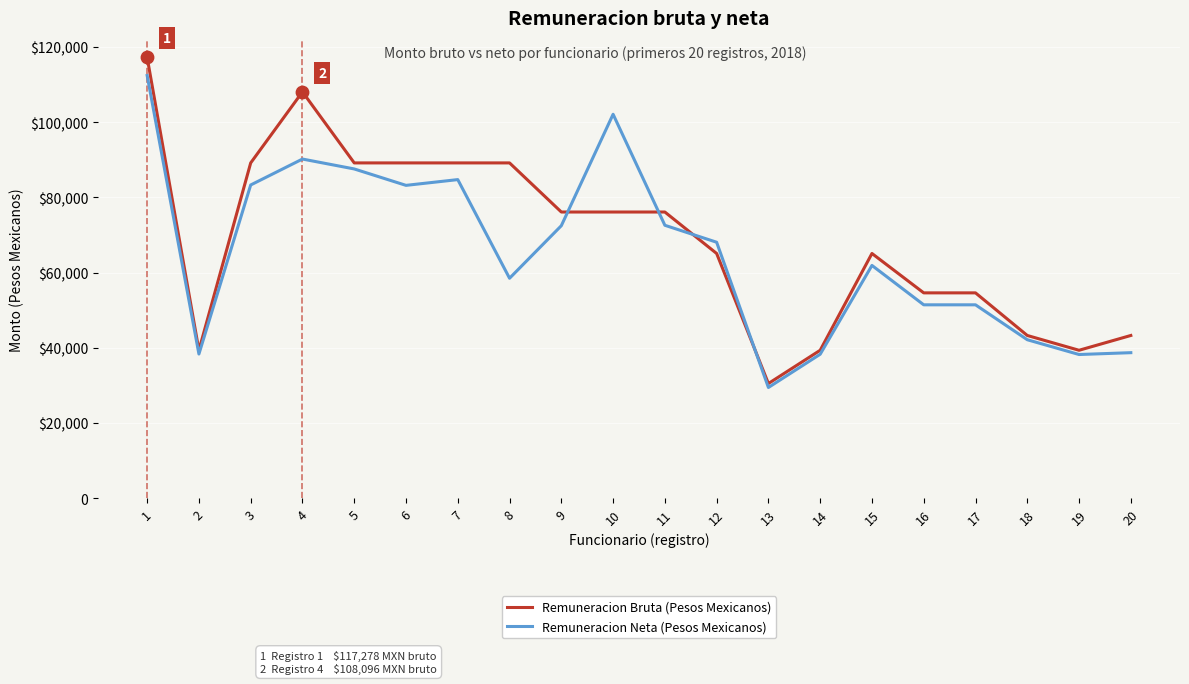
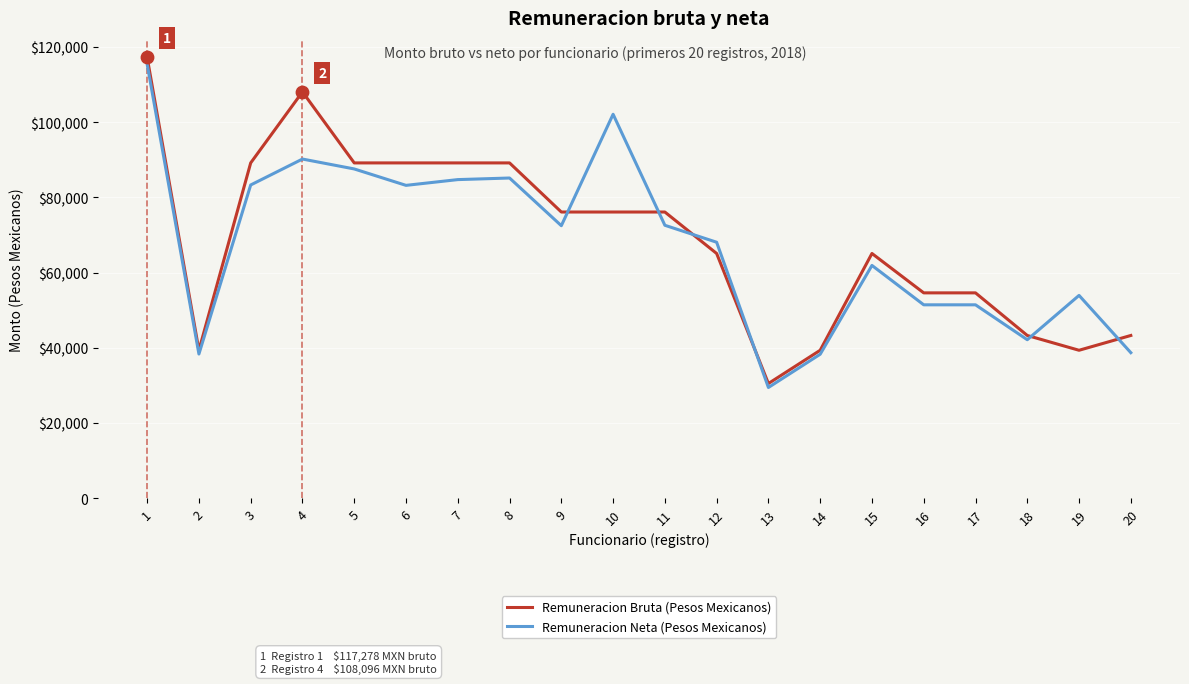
Remuneracion Neta (Pesos Mexicanos), 1: $112,000 -> $115,000
Remuneracion Neta (Pesos Mexicanos), 8: $59,000 -> $85,000
Remuneracion Neta (Pesos Mexicanos), 19: $38,000 -> $54,000
